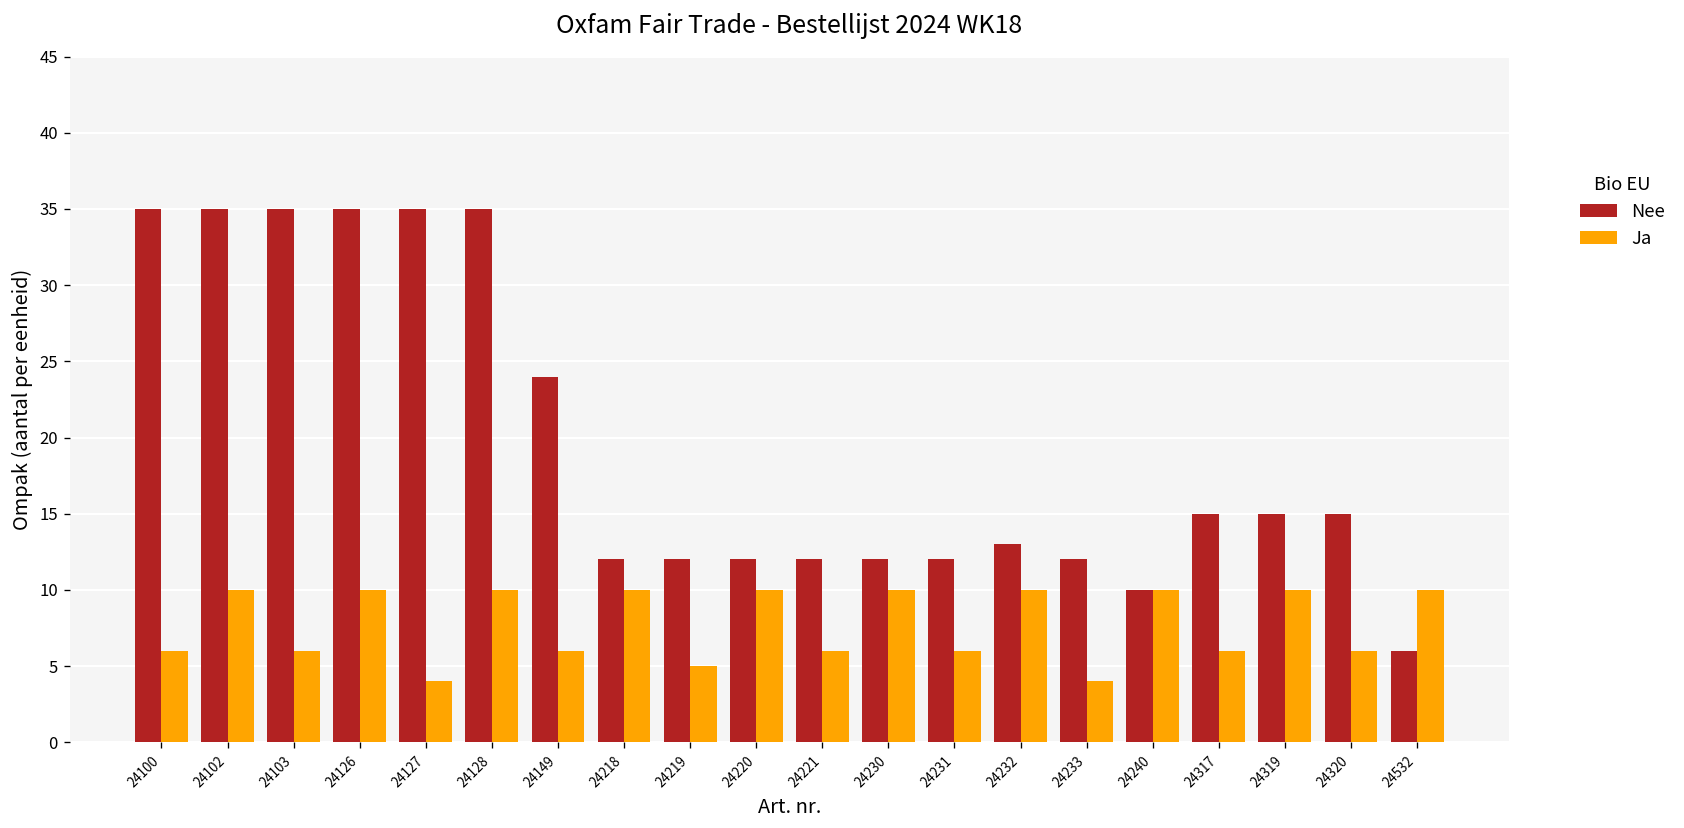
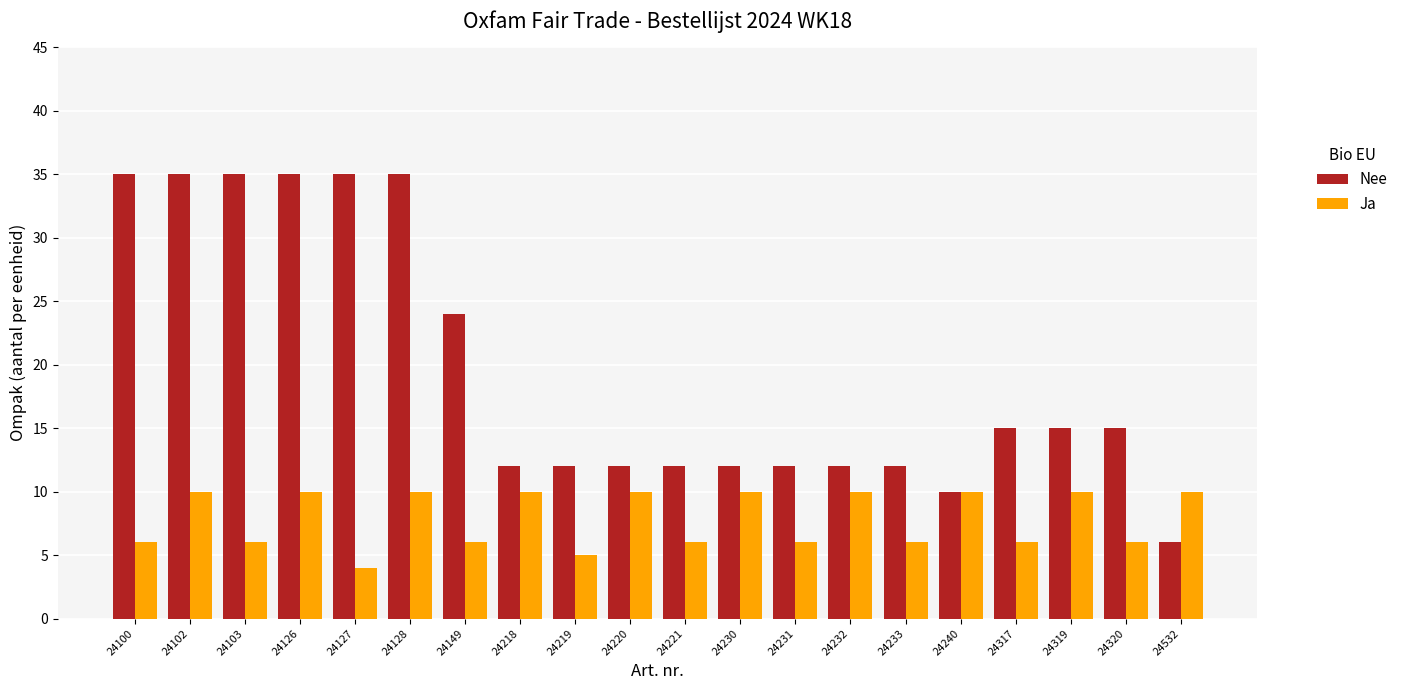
Nee, 24232: 13 -> 12
Ja, 24233: 4 -> 6
